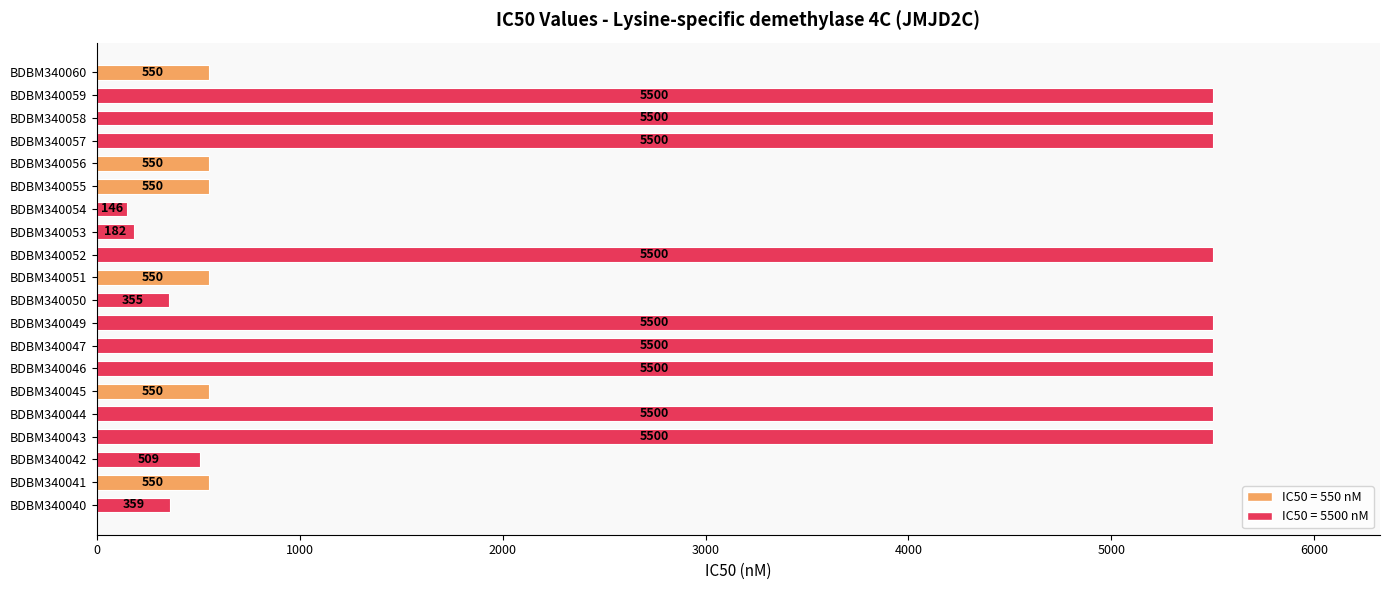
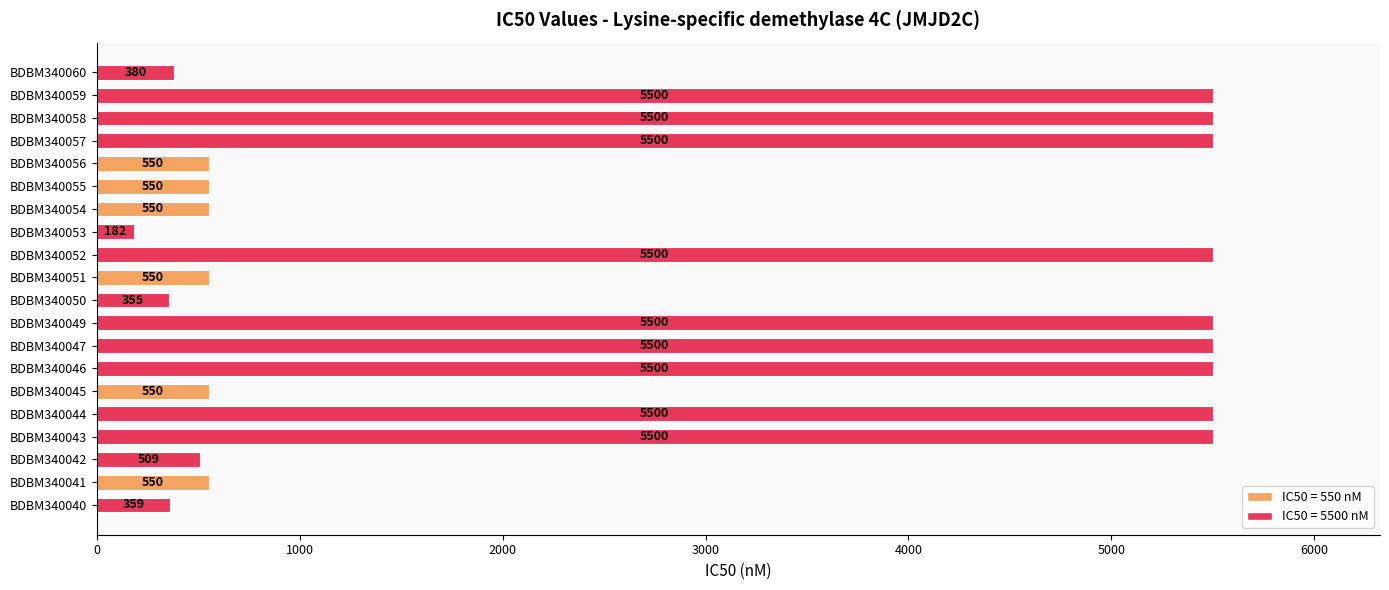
BDBM340060: 550 -> 380
BDBM340054: 146 -> 550
